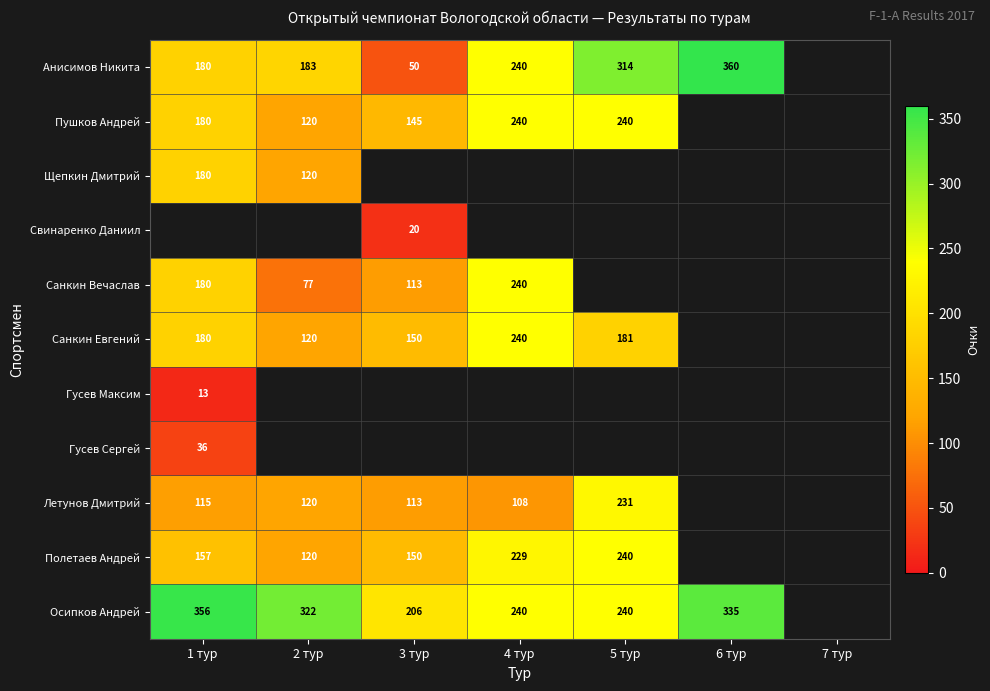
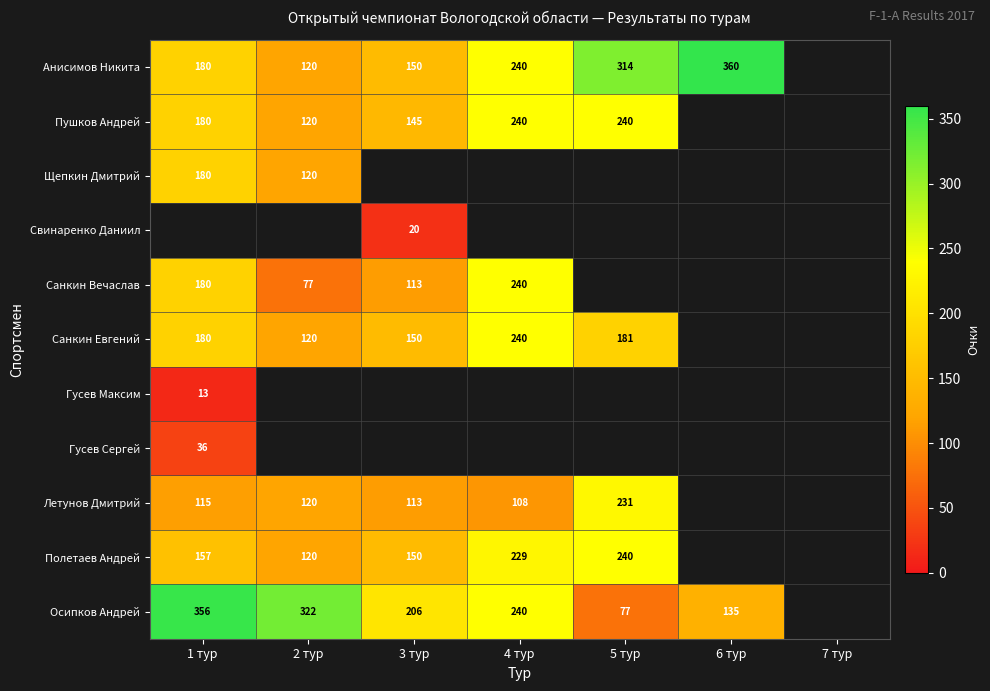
Анисимов Никита, 2 тур: 183 -> 120
Анисимов Никита, 3 тур: 50 -> 150
Осипков Андрей, 5 тур: 240 -> 77
Осипков Андрей, 6 тур: 335 -> 135
